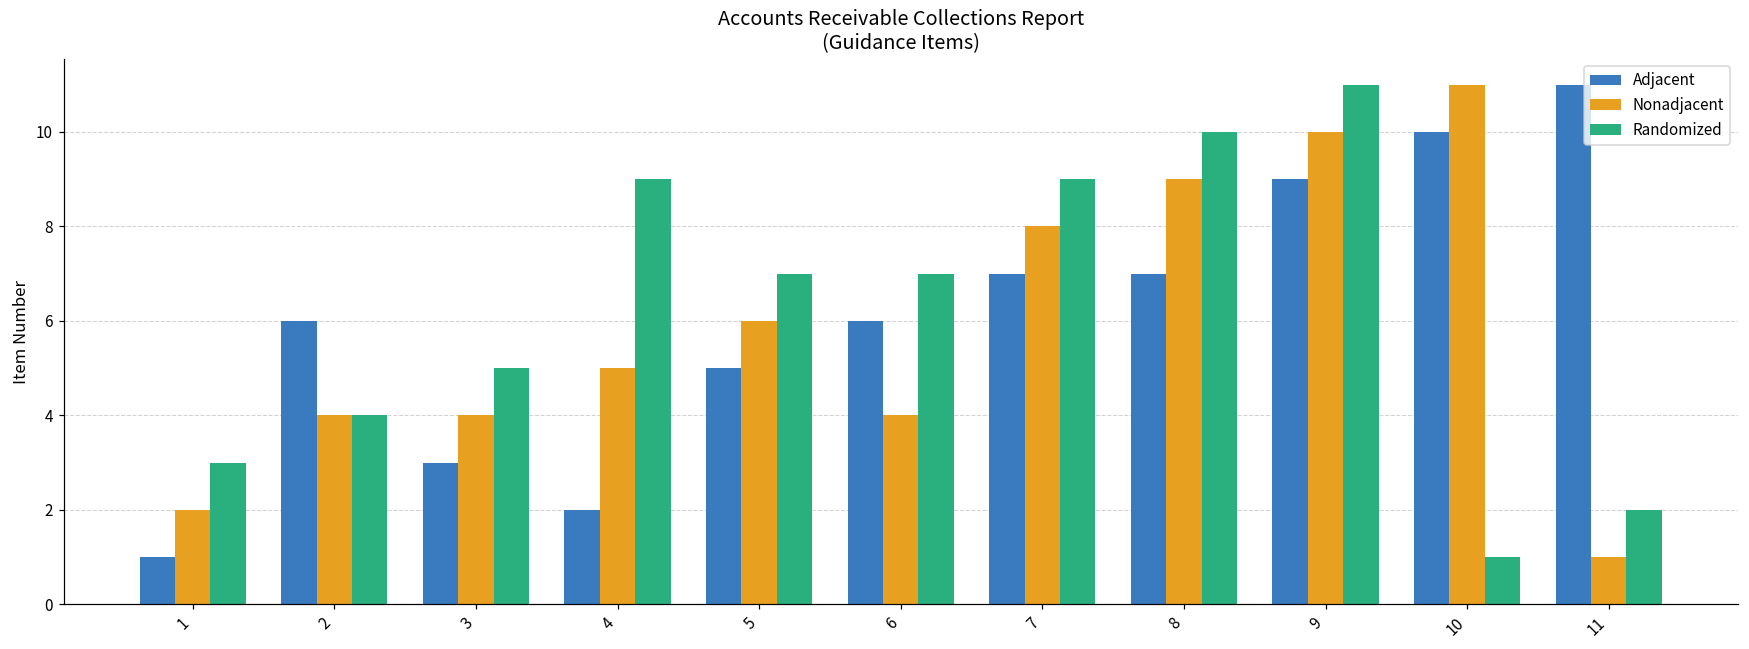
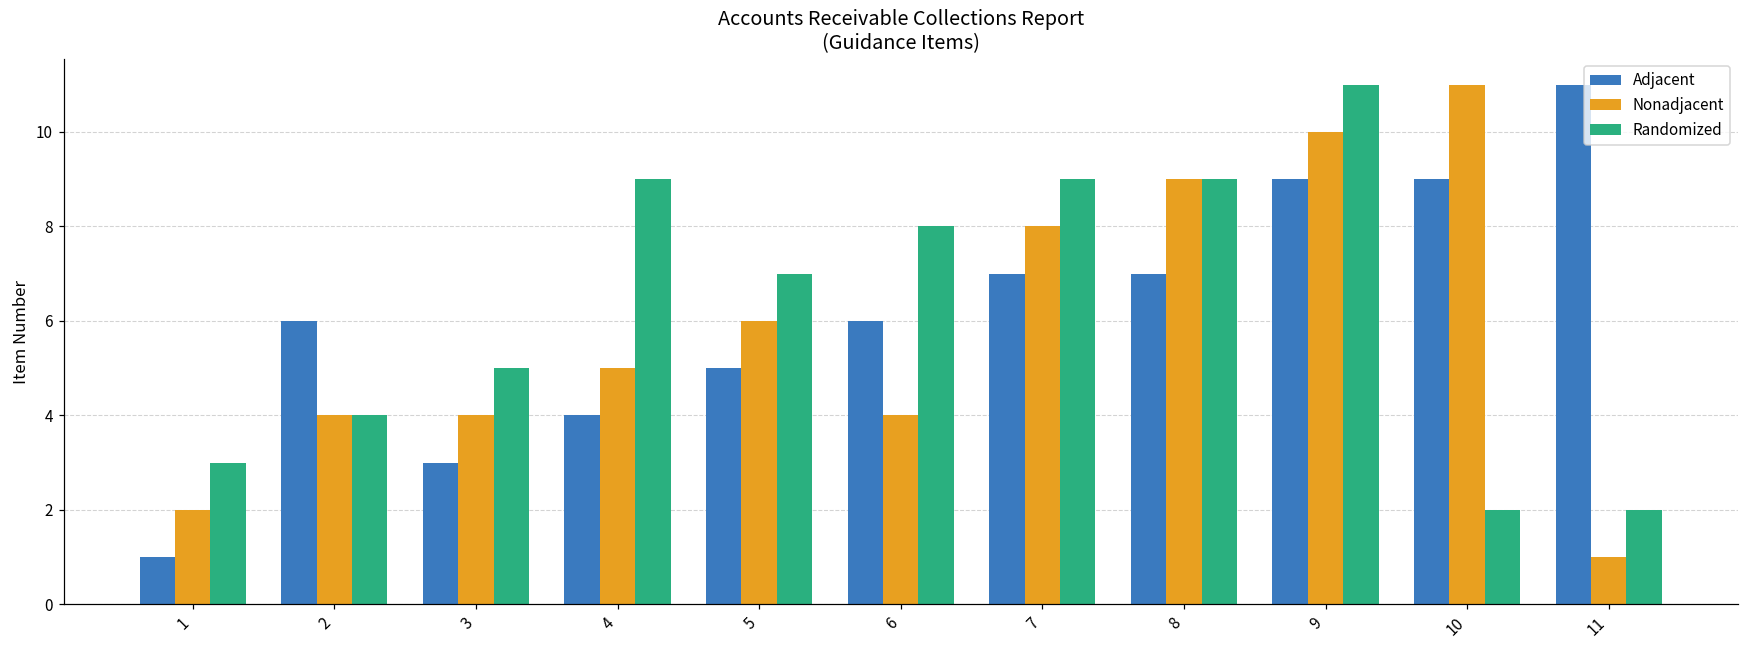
Adjacent, 4: 2 -> 4
Randomized, 6: 7 -> 8
Randomized, 8: 10 -> 9
Adjacent, 10: 10 -> 9
Randomized, 10: 1 -> 2
